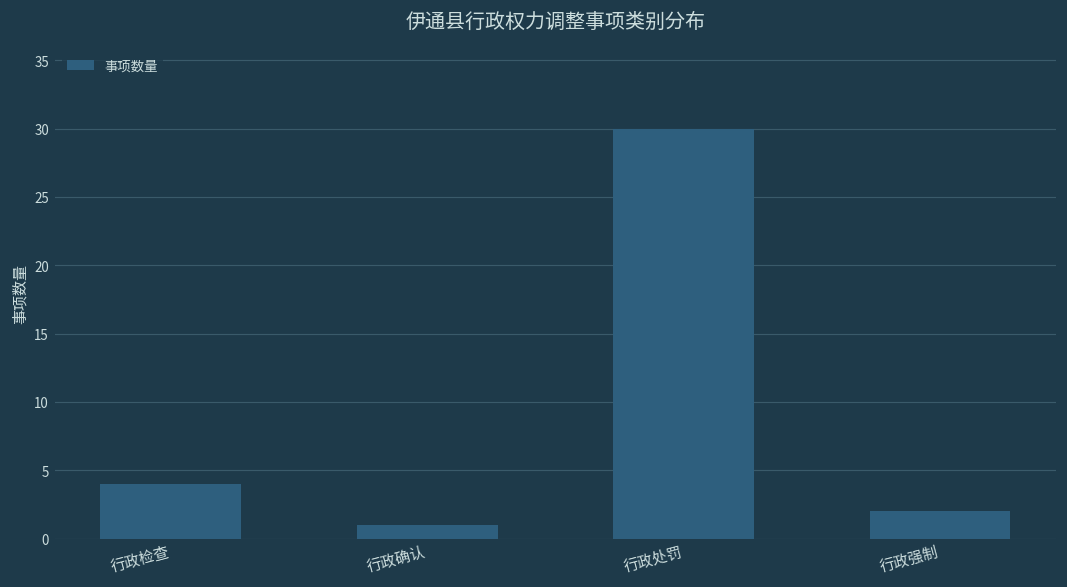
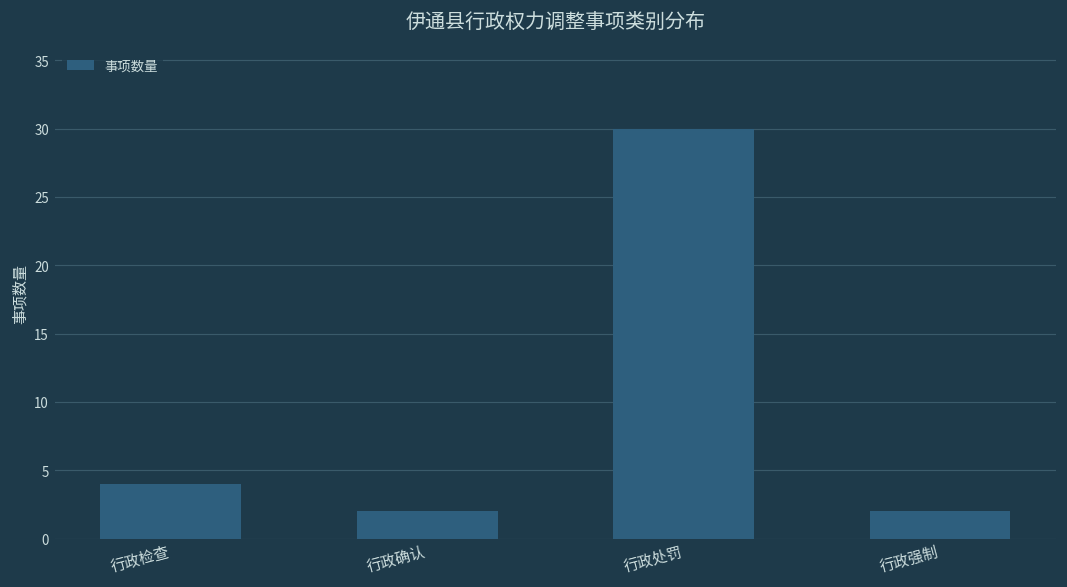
行政确认: 1 -> 2
